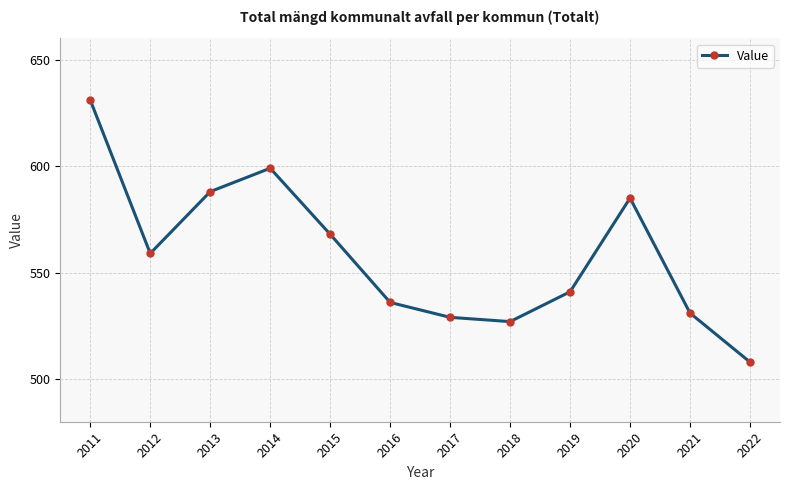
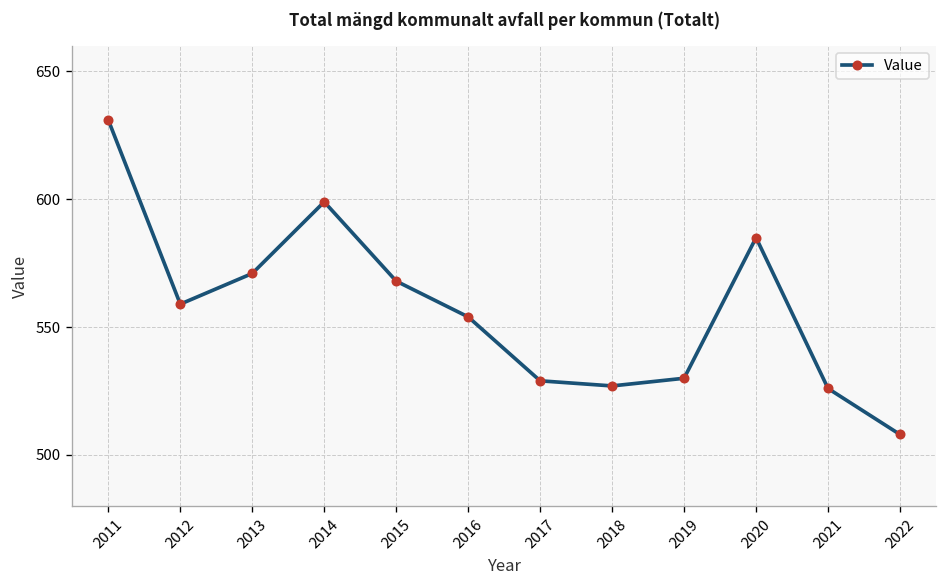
2013: 588 -> 571
2016: 536 -> 554
2019: 541 -> 530
2021: 531 -> 526
